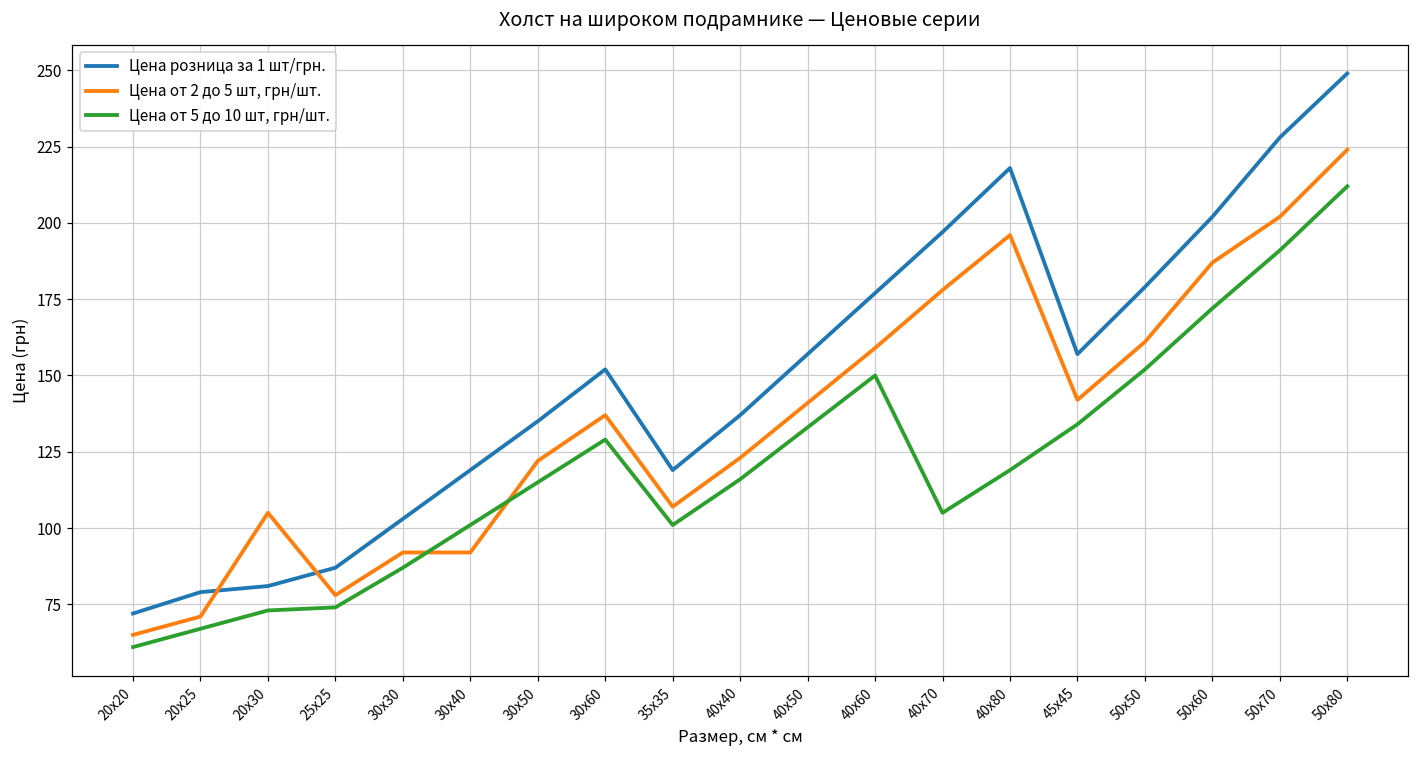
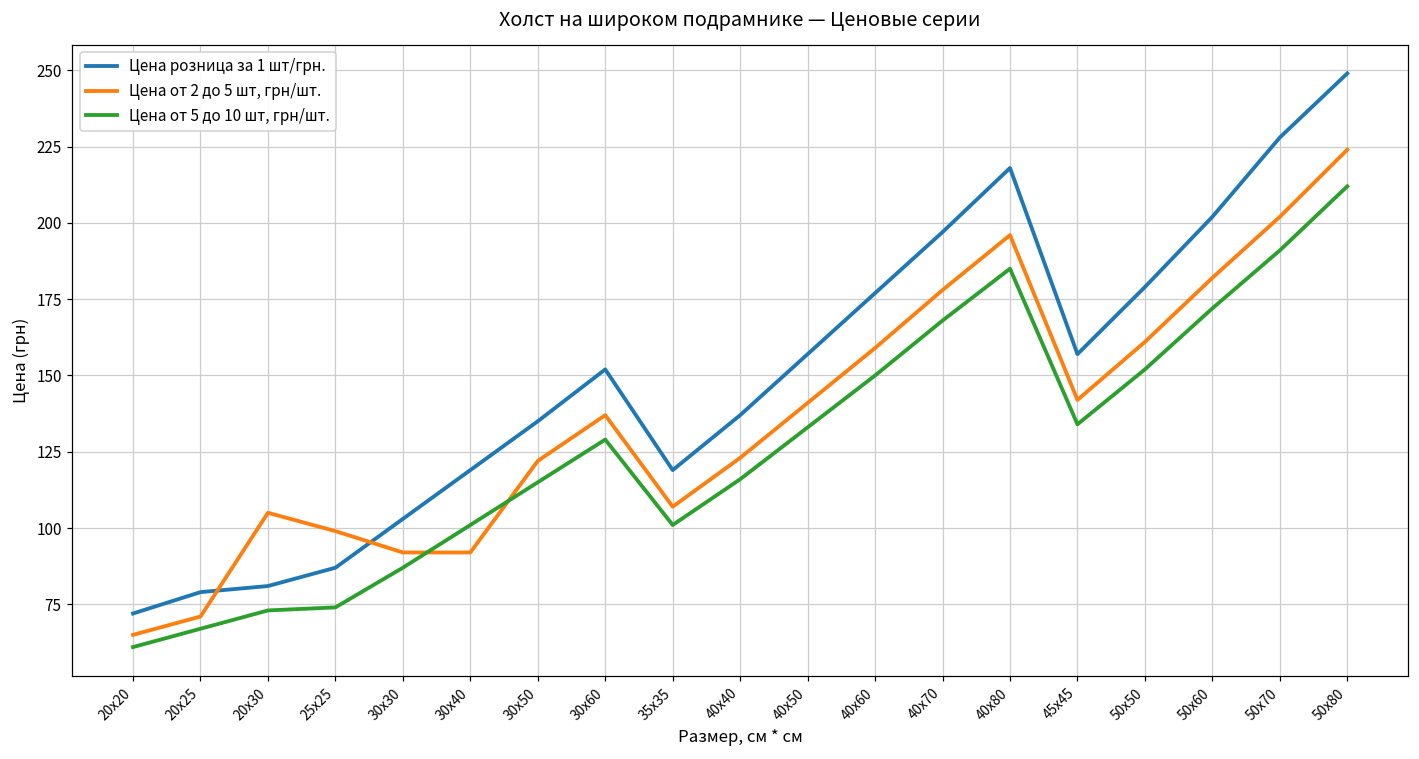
Цена от 2 до 5 шт, грн/шт., 25x25: 78 -> 99
Цена от 5 до 10 шт, грн/шт., 40х70: 105 -> 168
Цена от 5 до 10 шт, грн/шт., 40х80: 119 -> 185
Цена от 2 до 5 шт, грн/шт., 50х60: 187 -> 182
